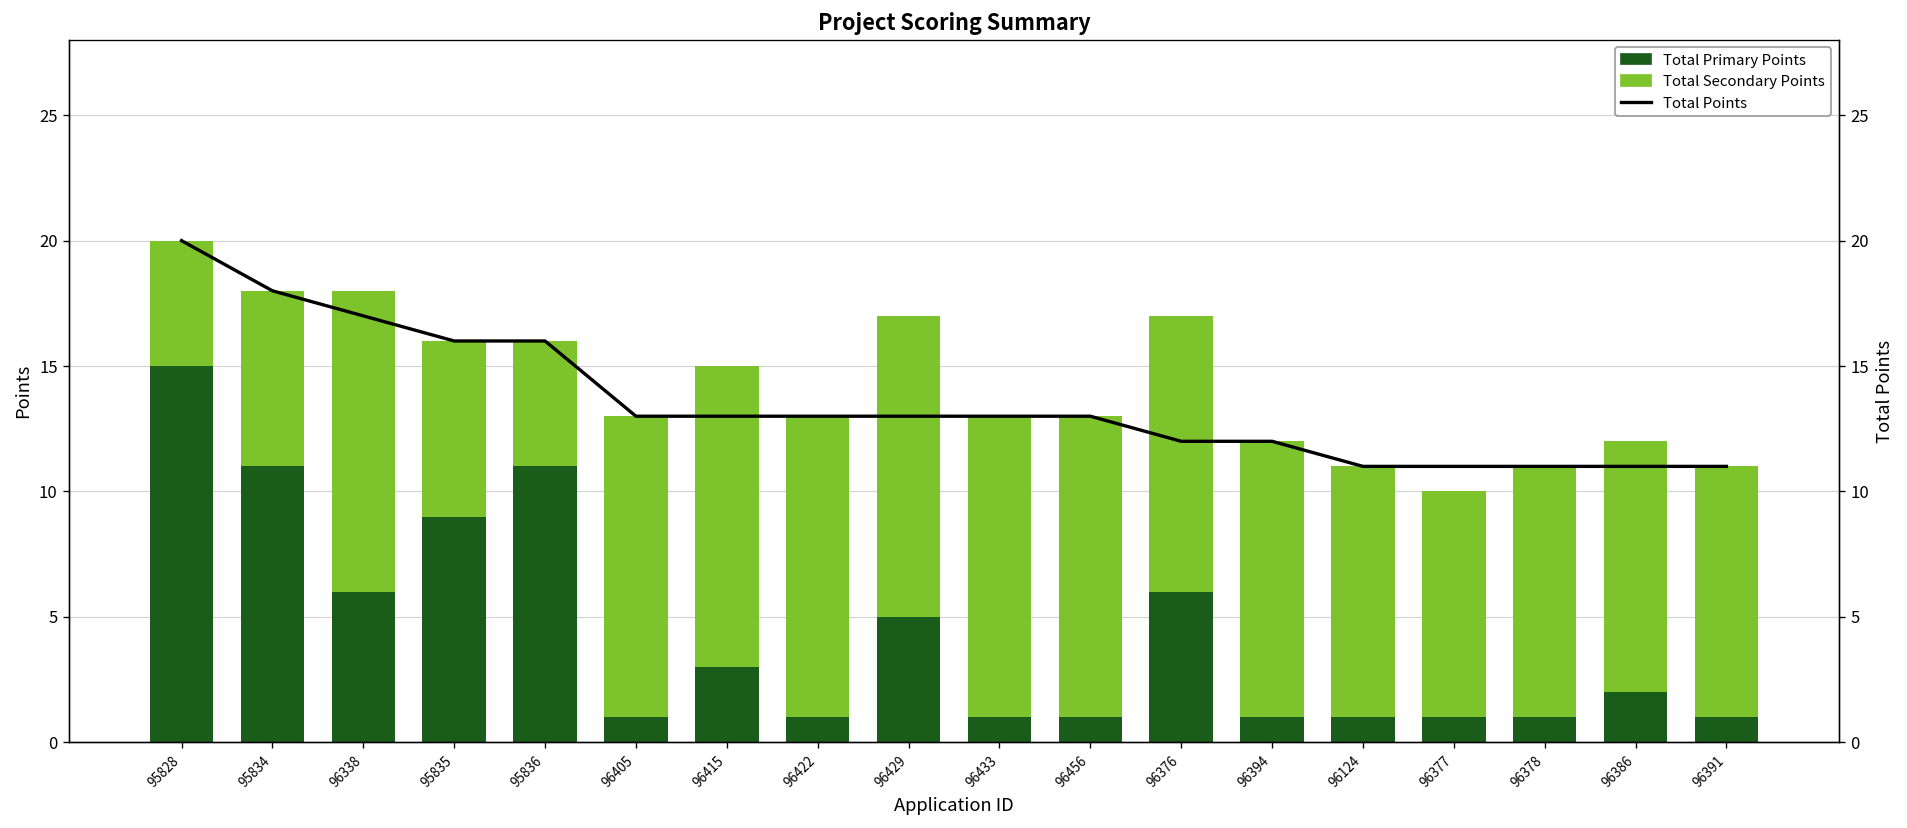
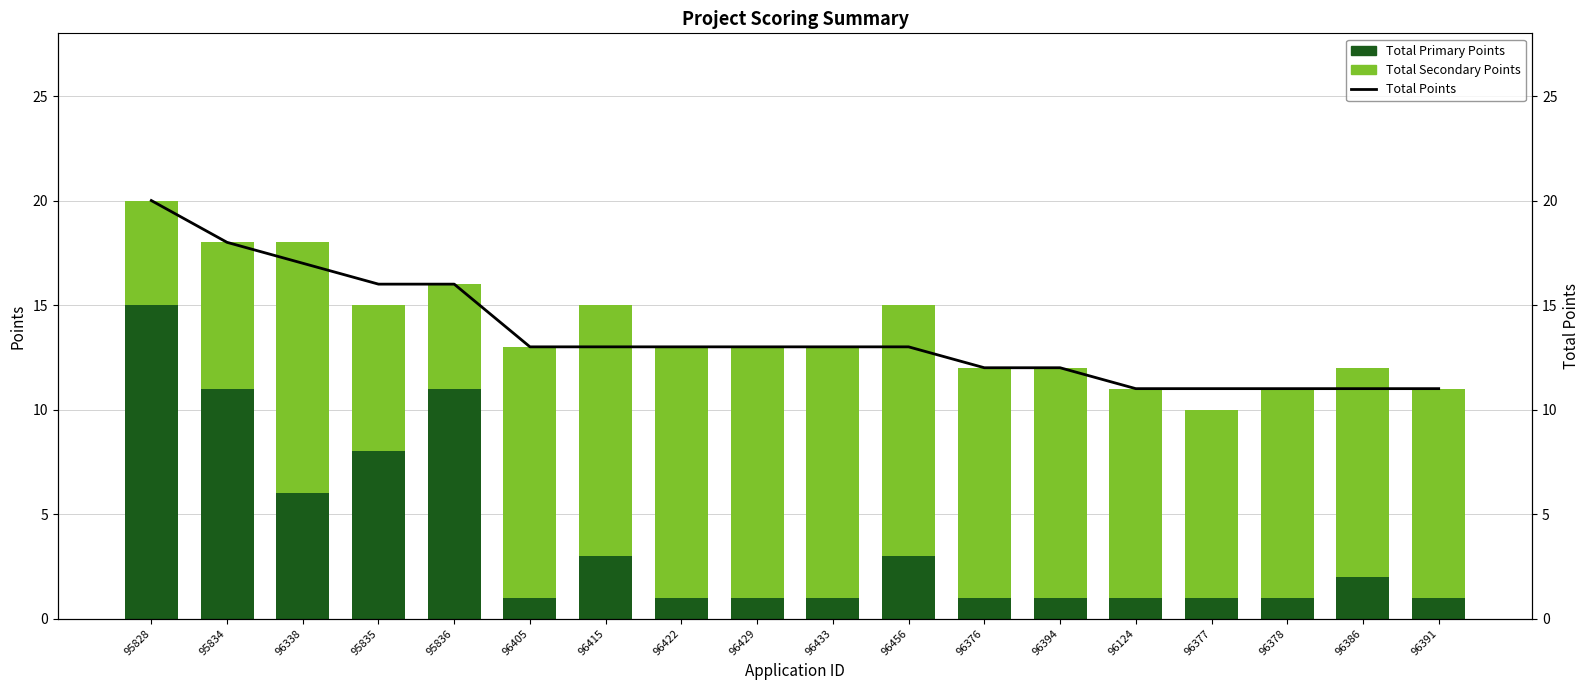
Total Primary Points, 95835: 9 -> 8
Total Primary Points, 96429: 5 -> 1
Total Primary Points, 96456: 1 -> 3
Total Primary Points, 96376: 6 -> 1
